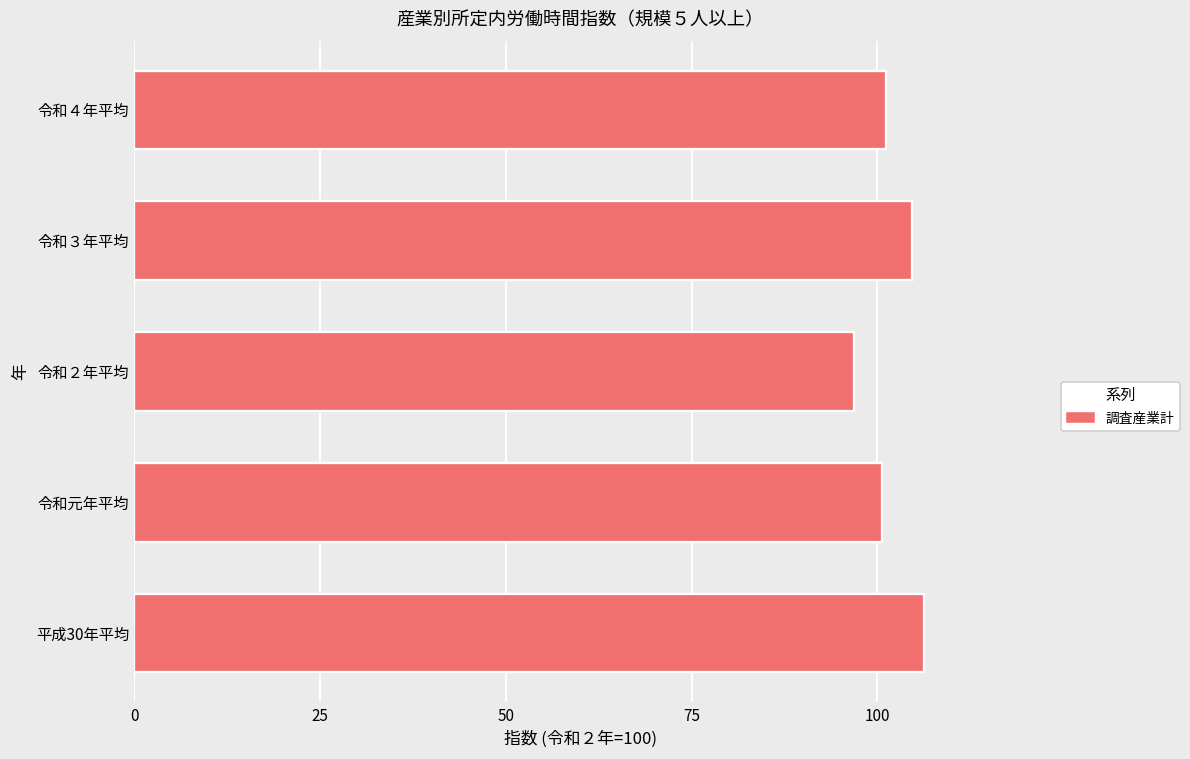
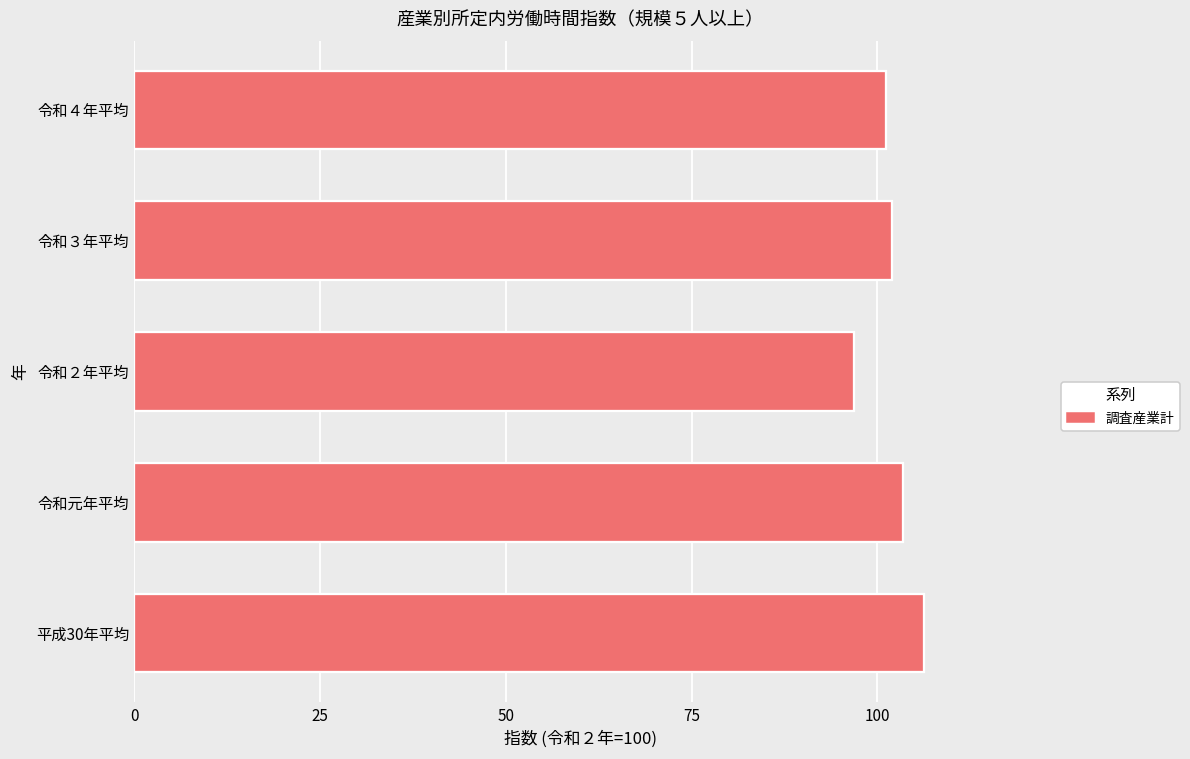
令和３年平均: 105 -> 102
令和元年平均: 101 -> 104
